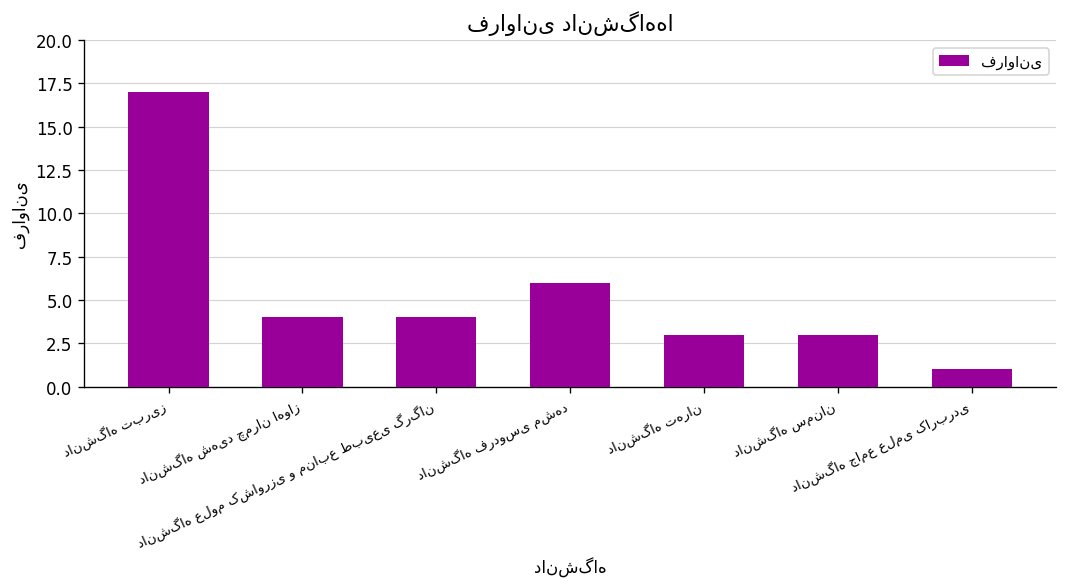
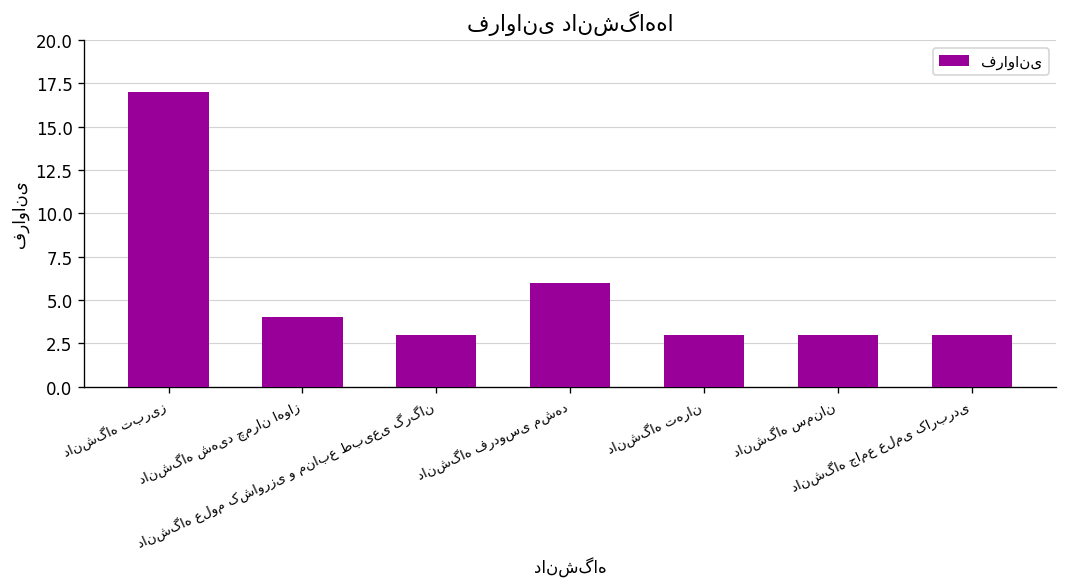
دانشگاه علوم کشاورزی و منابع طبیعی گرگان: 4 -> 3
دانشگاه جامع علمی کاربردی: 1 -> 3
